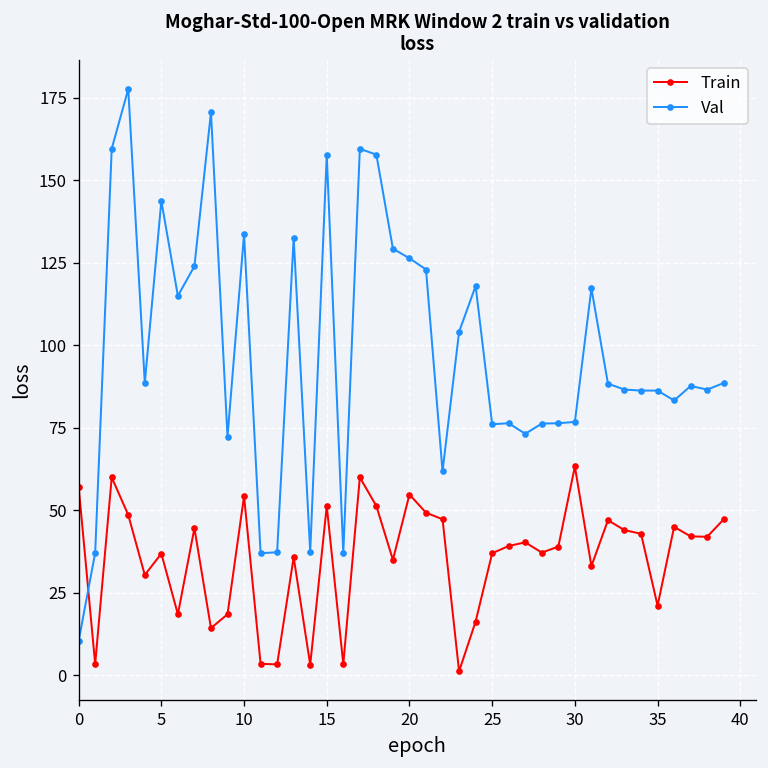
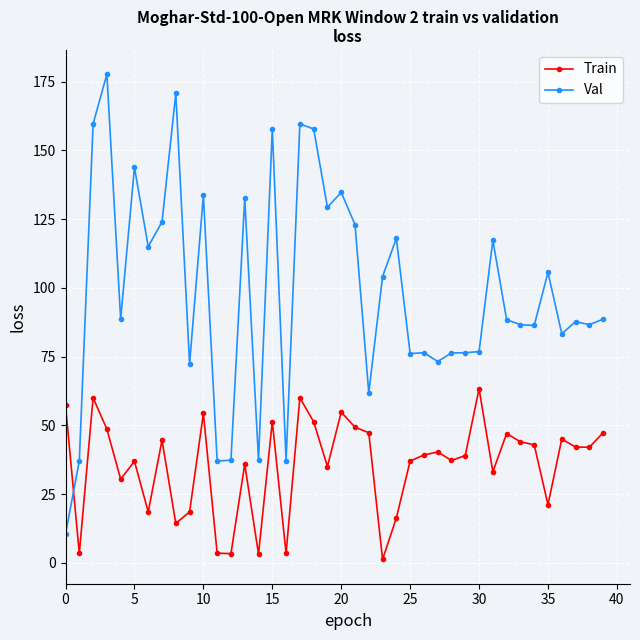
Val, 20: 126 -> 135
Val, 35: 86 -> 106
